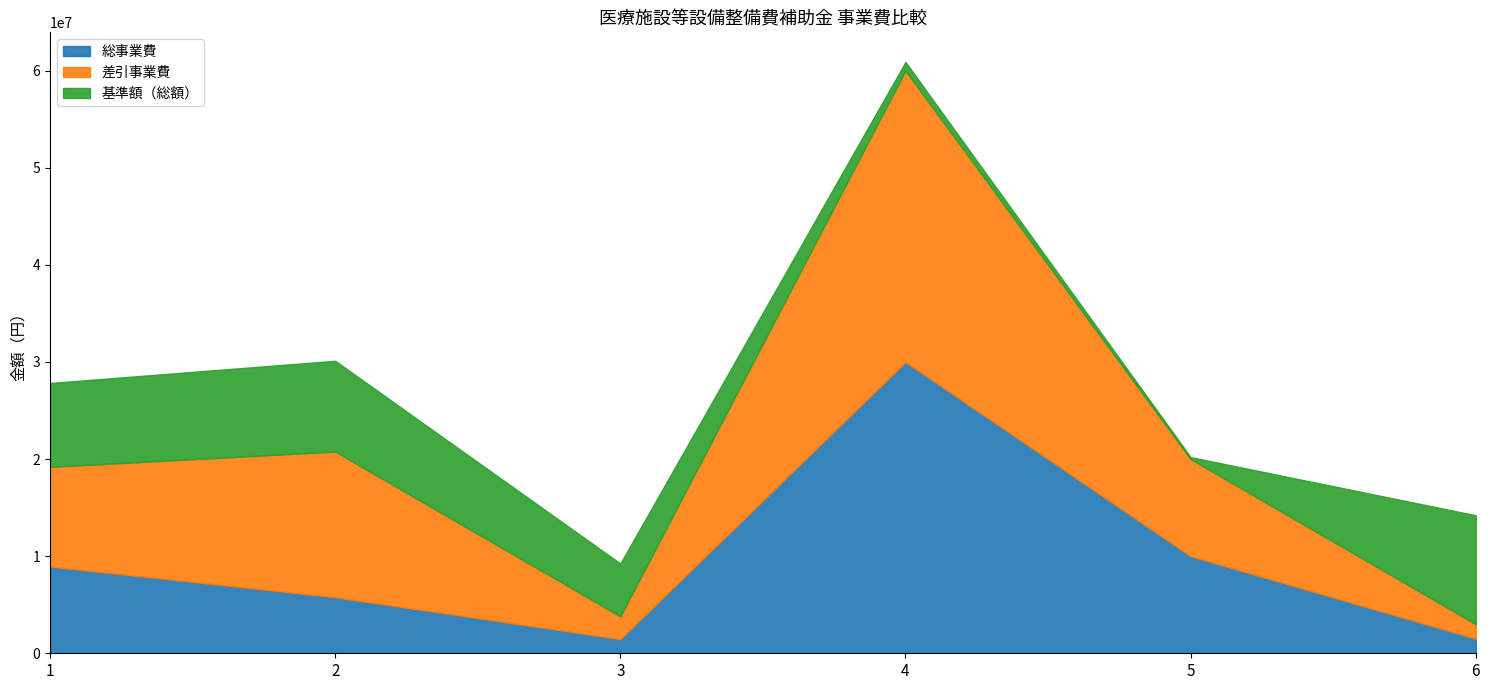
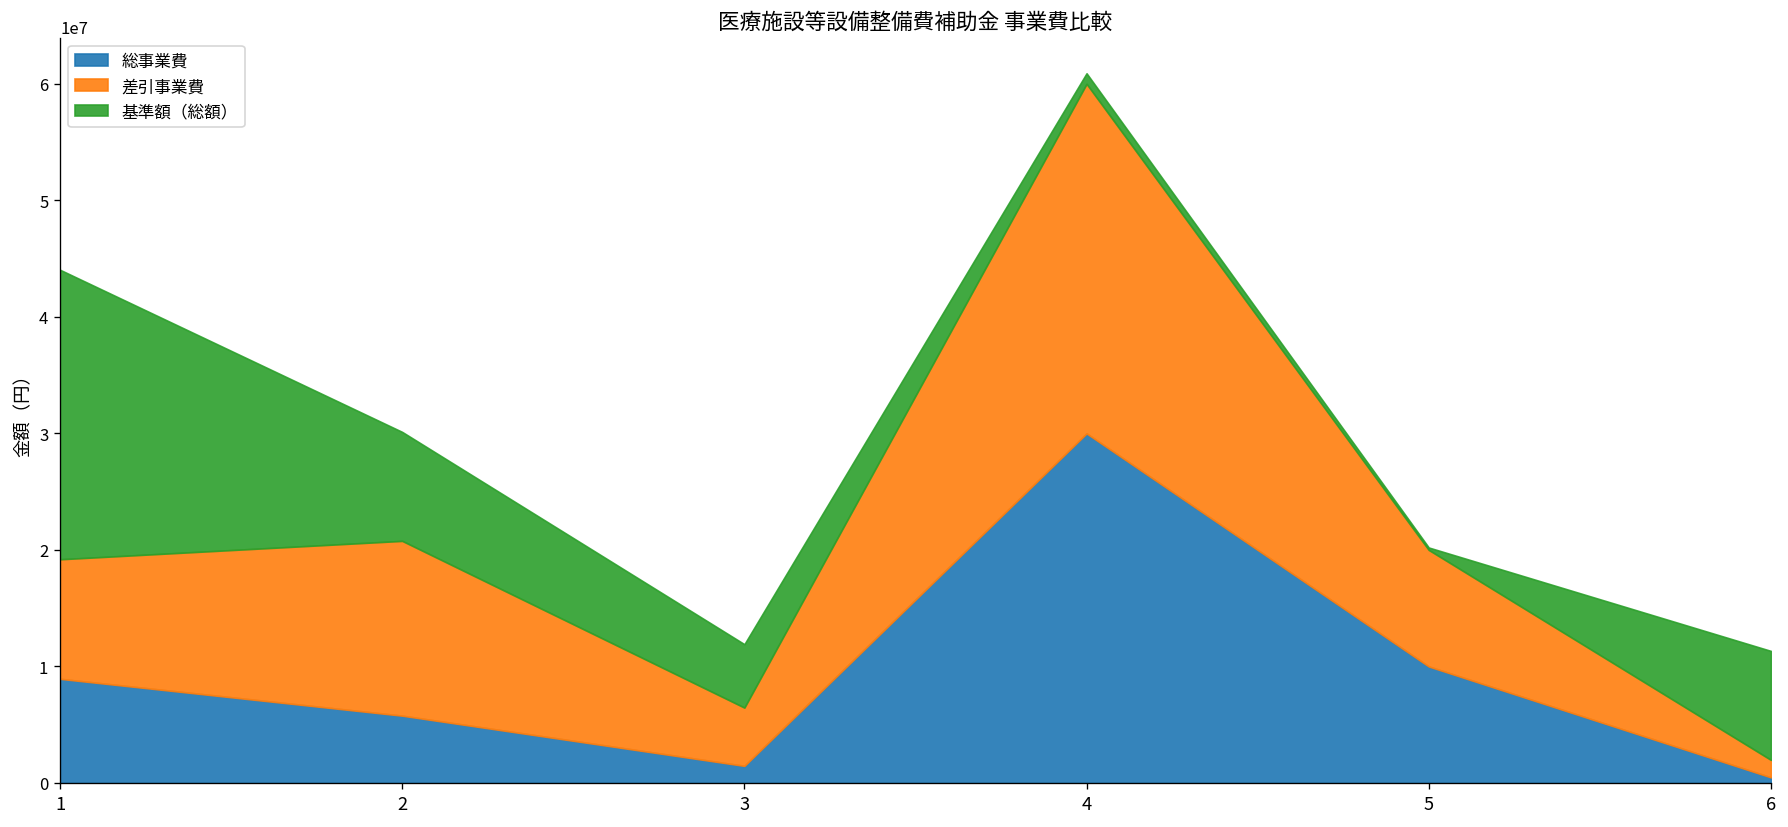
基準額（総額）, 1: 9000000 -> 25000000
差引事業費, 3: 2000000 -> 5000000
総事業費, 6: 2000000 -> 0
基準額（総額）, 6: 11000000 -> 9000000
